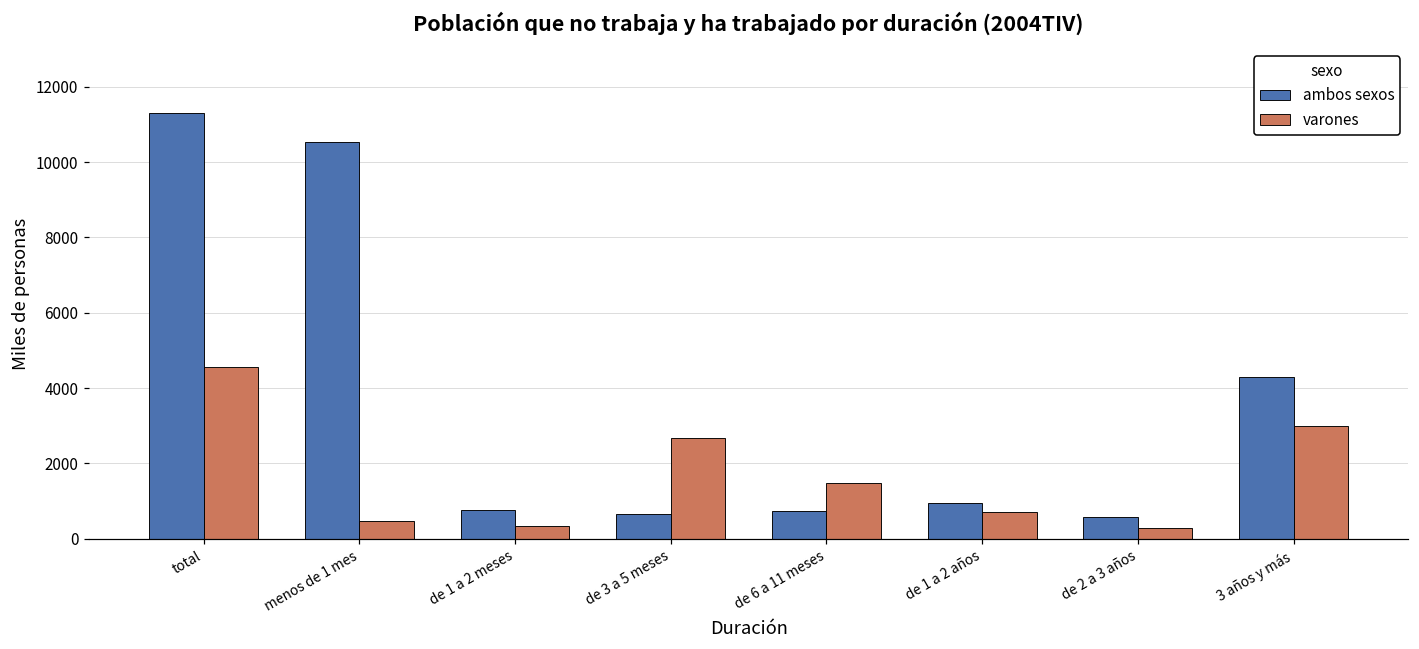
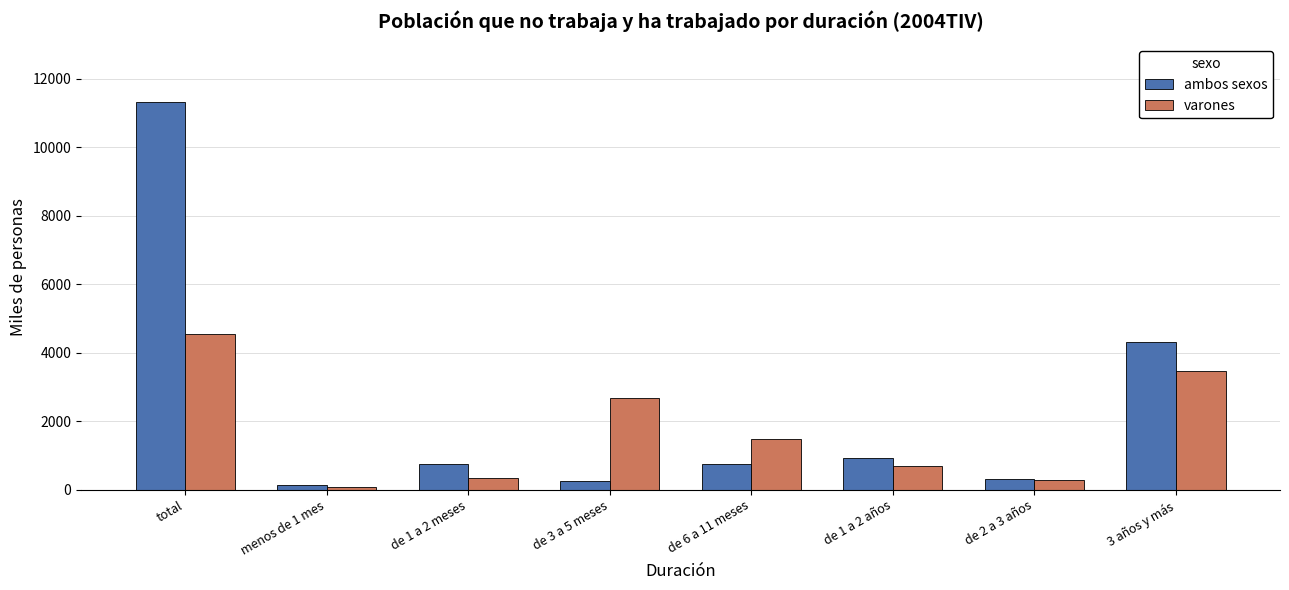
ambos sexos, menos de 1 mes: 10500 -> 100
varones, menos de 1 mes: 500 -> 100
ambos sexos, de 3 a 5 meses: 700 -> 200
ambos sexos, de 2 a 3 años: 600 -> 300
varones, 3 años y más: 3000 -> 3500
